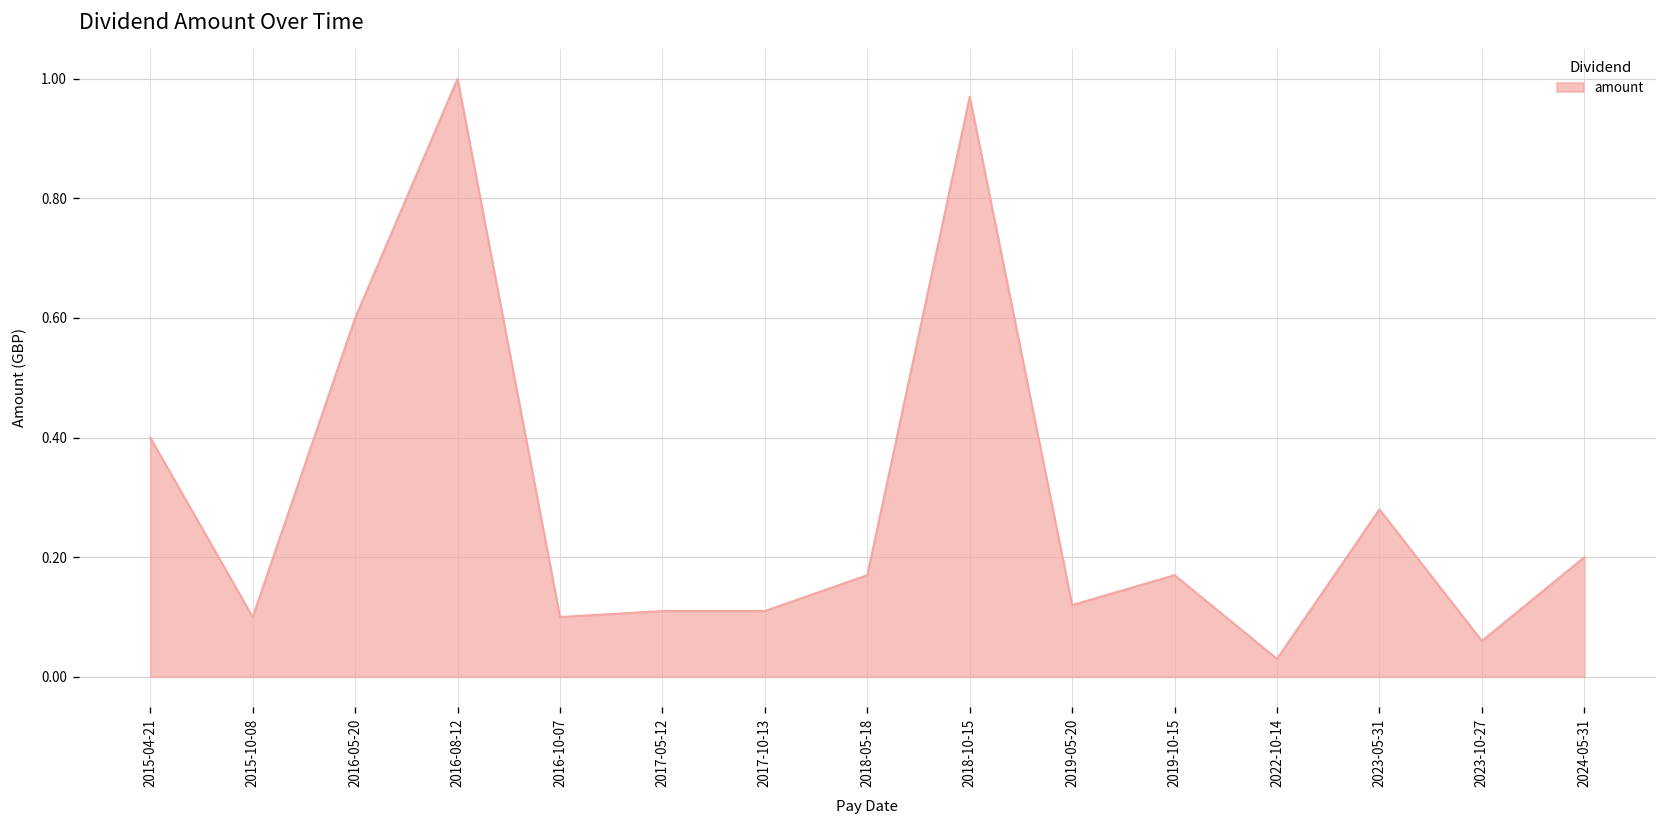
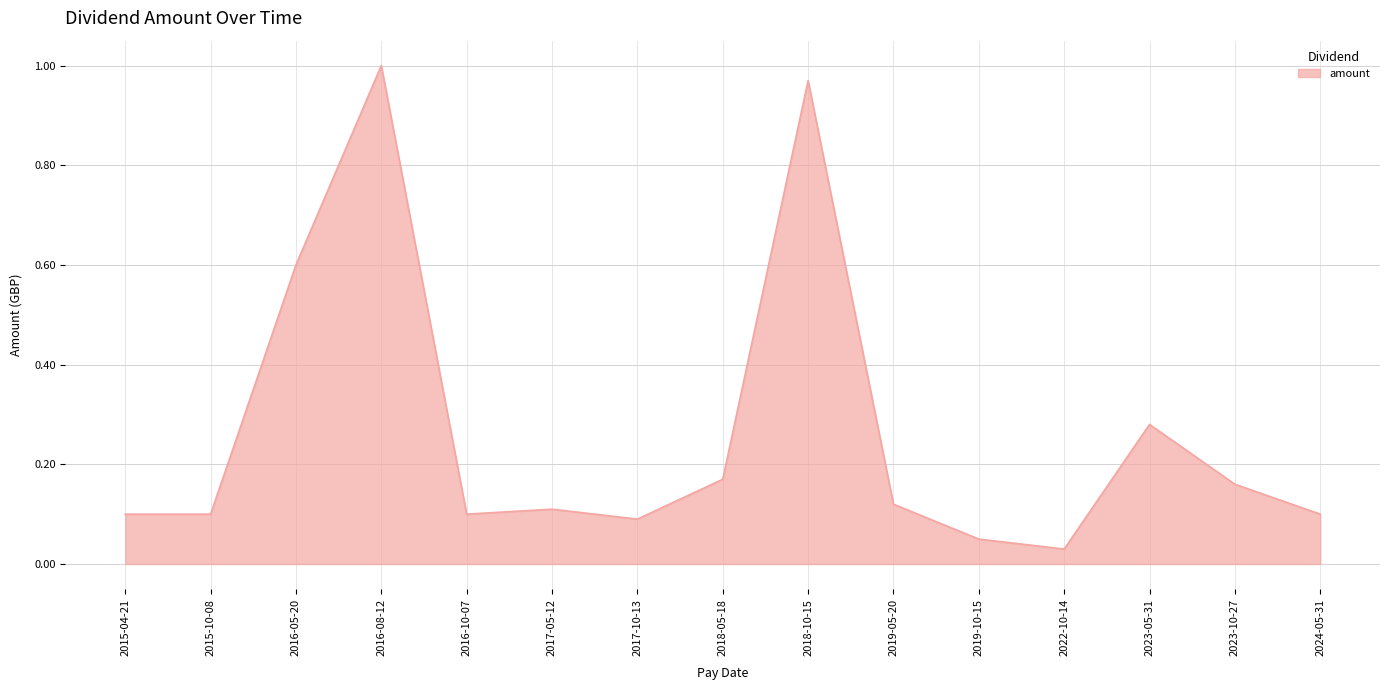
2015-04-21: 0.4 -> 0.1
2017-10-13: 0.11 -> 0.09
2019-10-15: 0.17 -> 0.05
2023-10-27: 0.06 -> 0.16
2024-05-31: 0.2 -> 0.1
